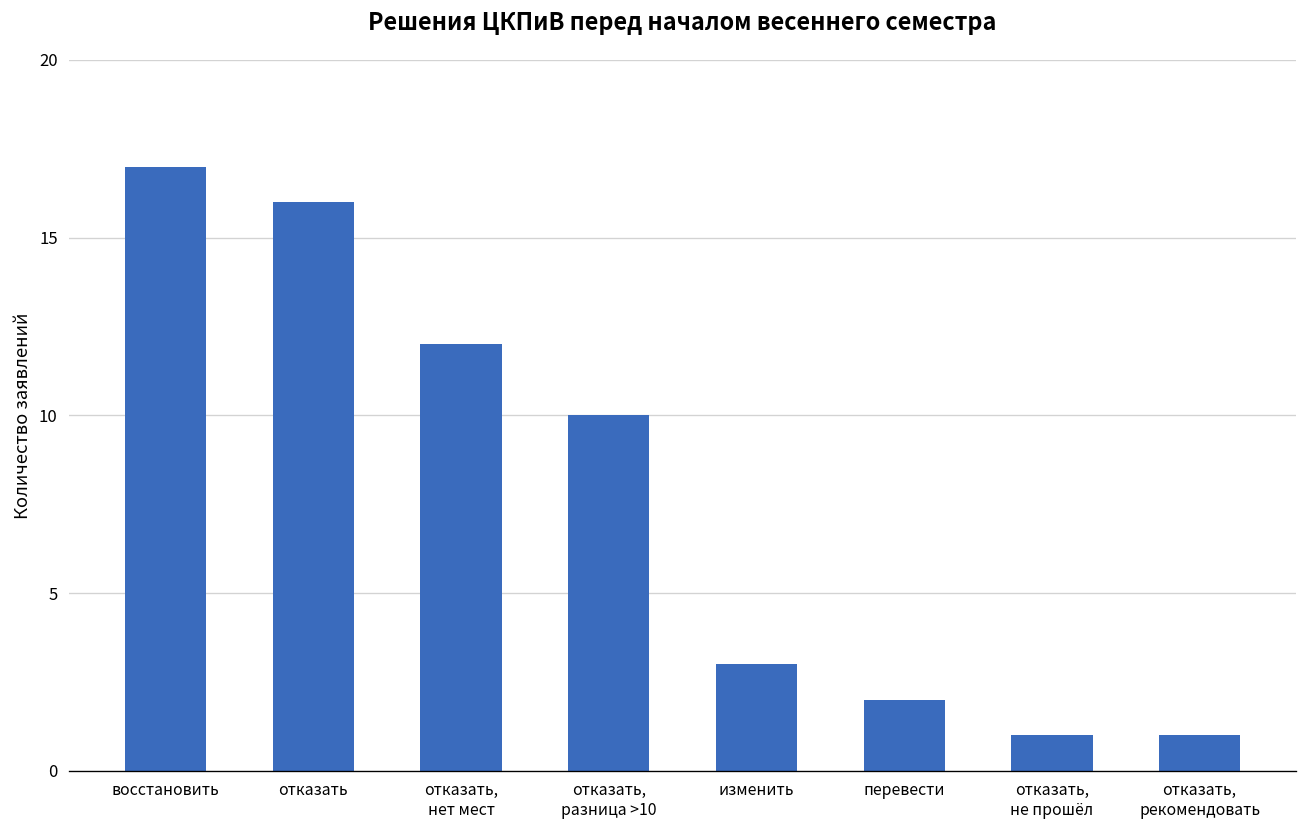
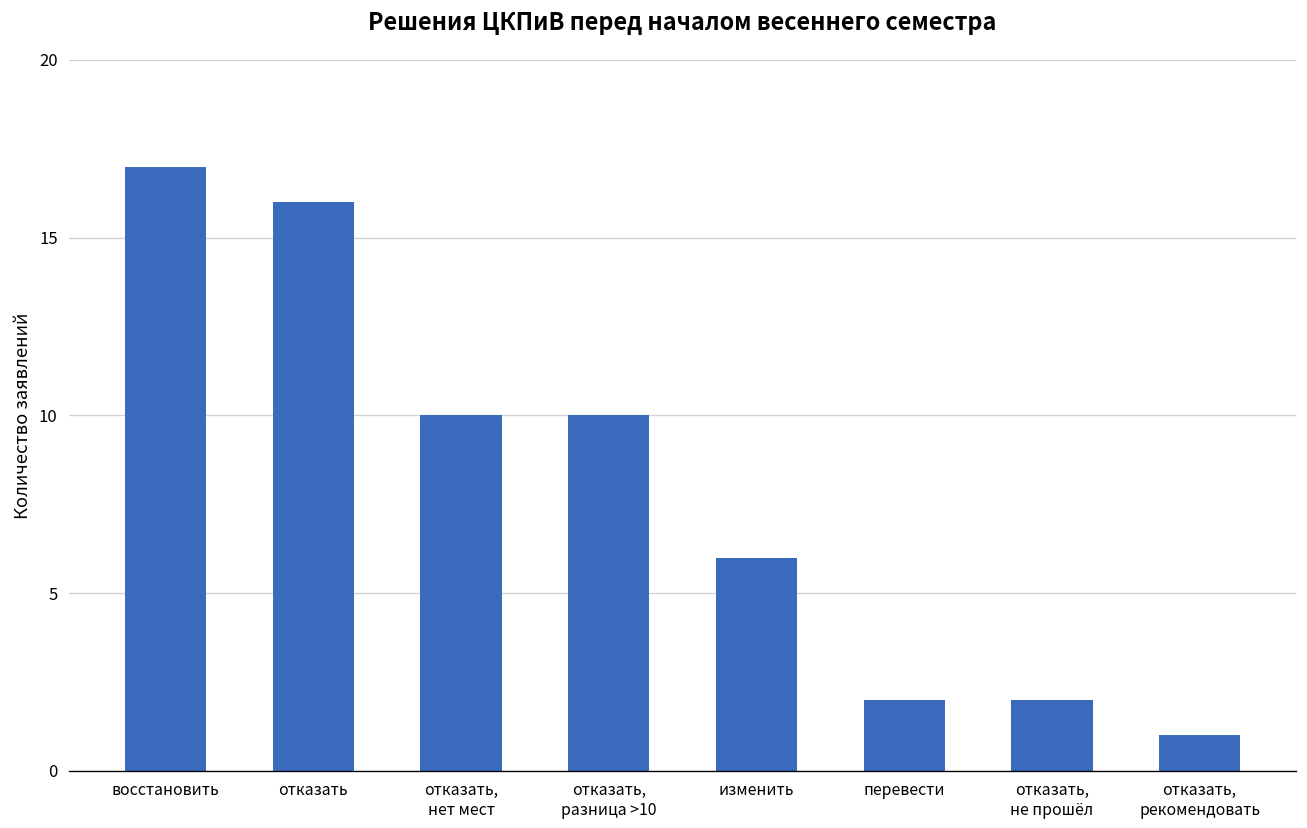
отказать, нет мест: 12 -> 10
изменить: 3 -> 6
отказать, не прошёл: 1 -> 2
